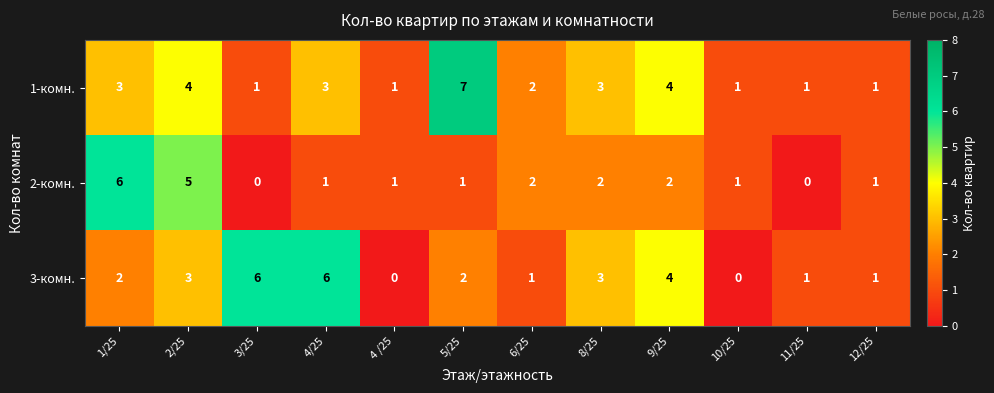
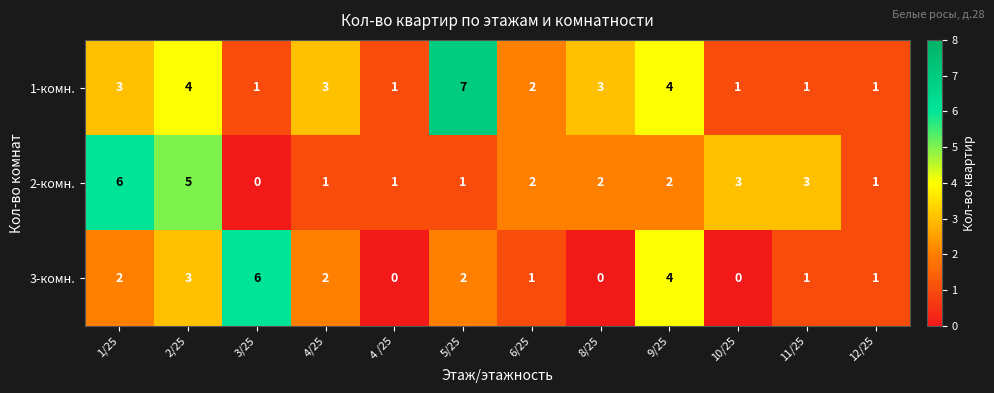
2-комн., 10/25: 1 -> 3
2-комн., 11/25: 0 -> 3
3-комн., 4/25: 6 -> 2
3-комн., 8/25: 3 -> 0
